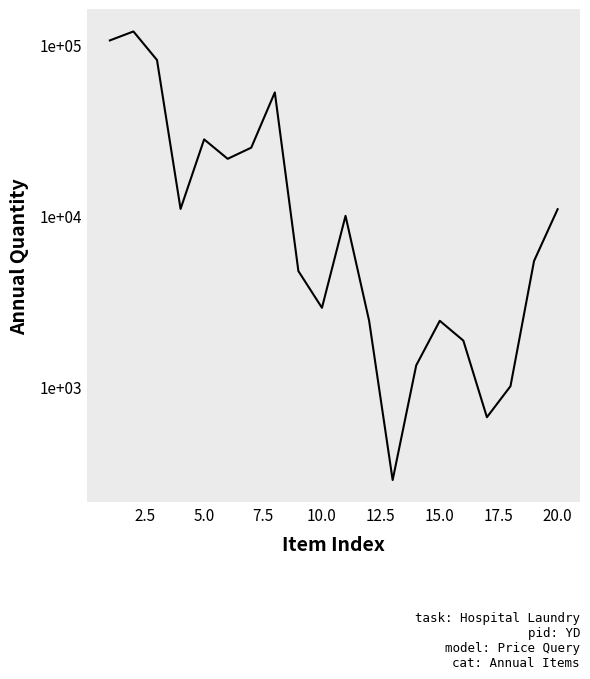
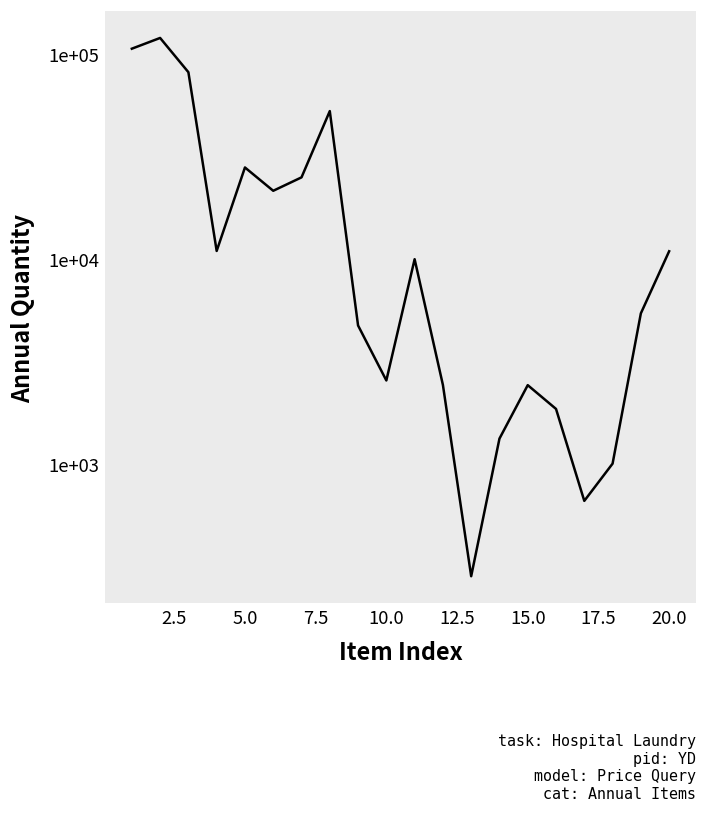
10.0: 2900 -> 2500
